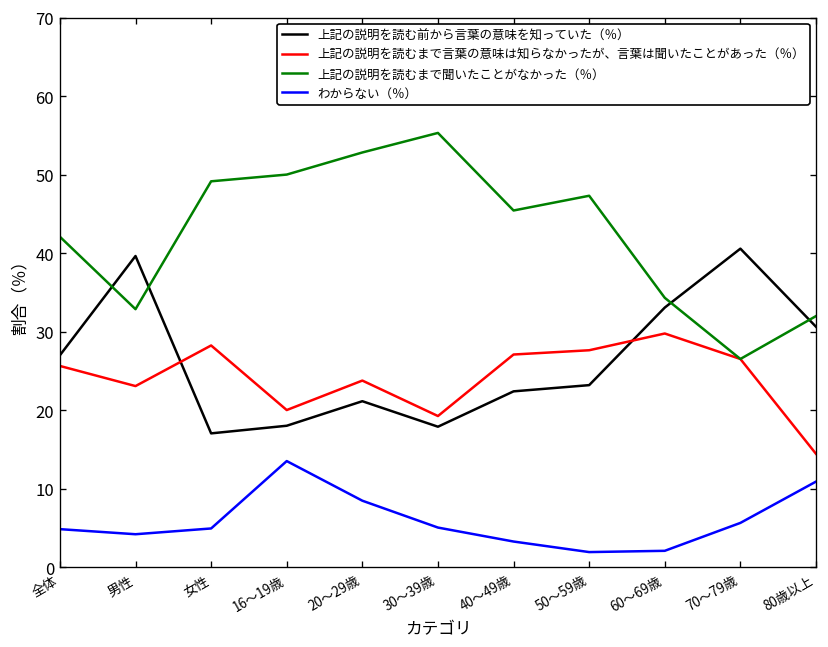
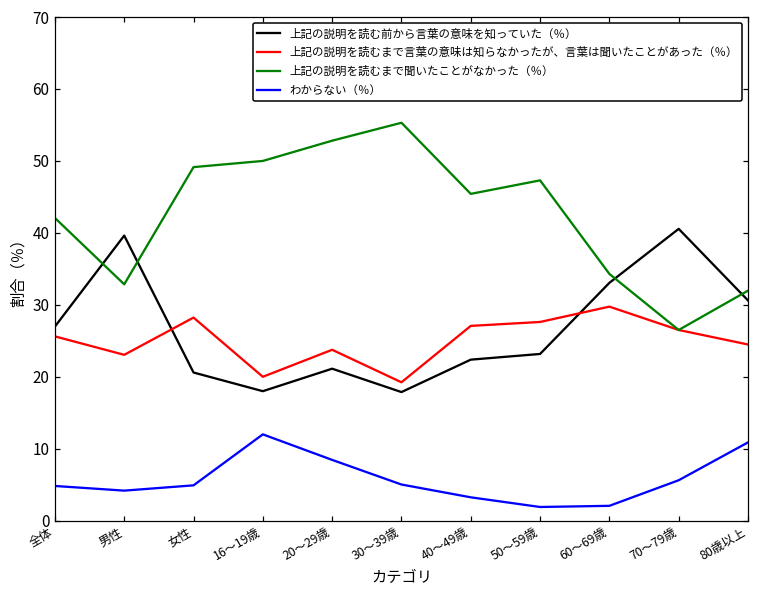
上記の説明を読む前から言葉の意味を知っていた（％）, 女性: 17 -> 21
わからない（％）, 16～19歳: 14 -> 12
上記の説明を読むまで言葉の意味は知らなかったが、言葉は聞いたことがあった（％）, 80歳以上: 14 -> 24
